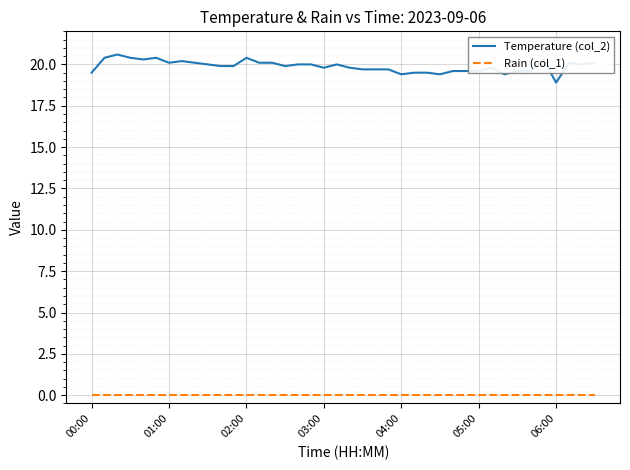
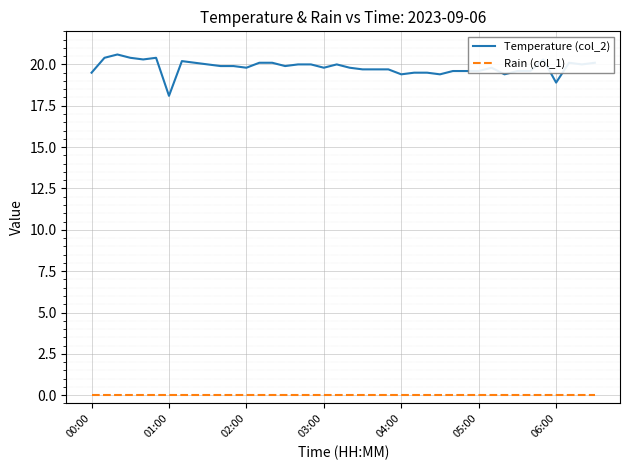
Temperature (col_2), 01:00: 20.1 -> 18.1
Temperature (col_2), 02:00: 20.4 -> 19.8
